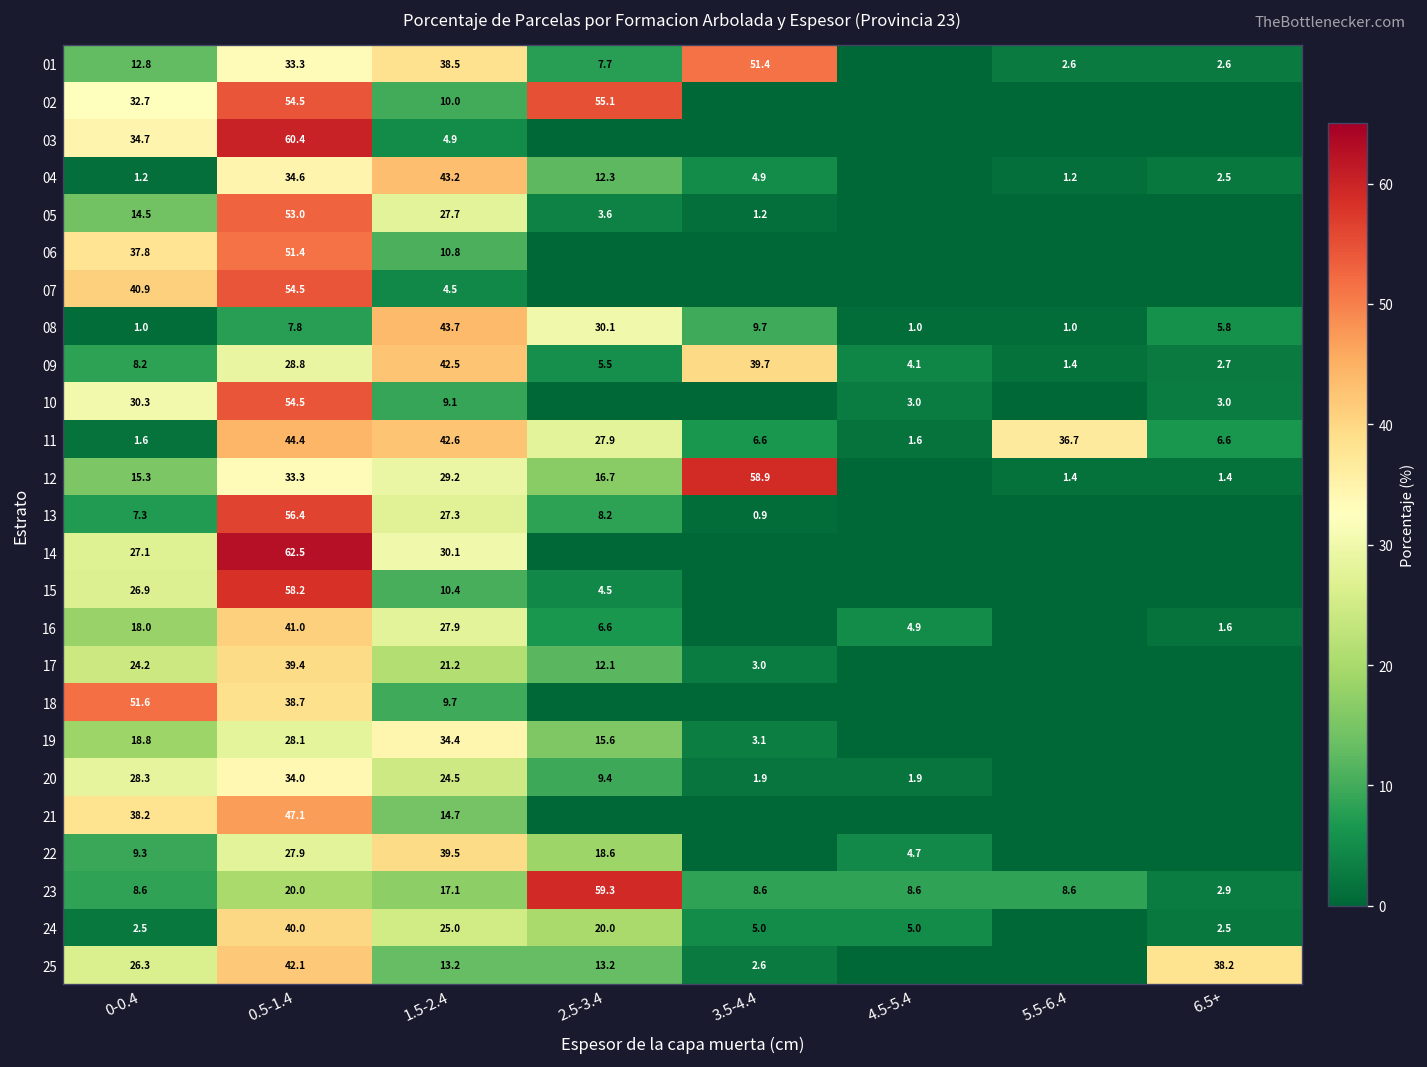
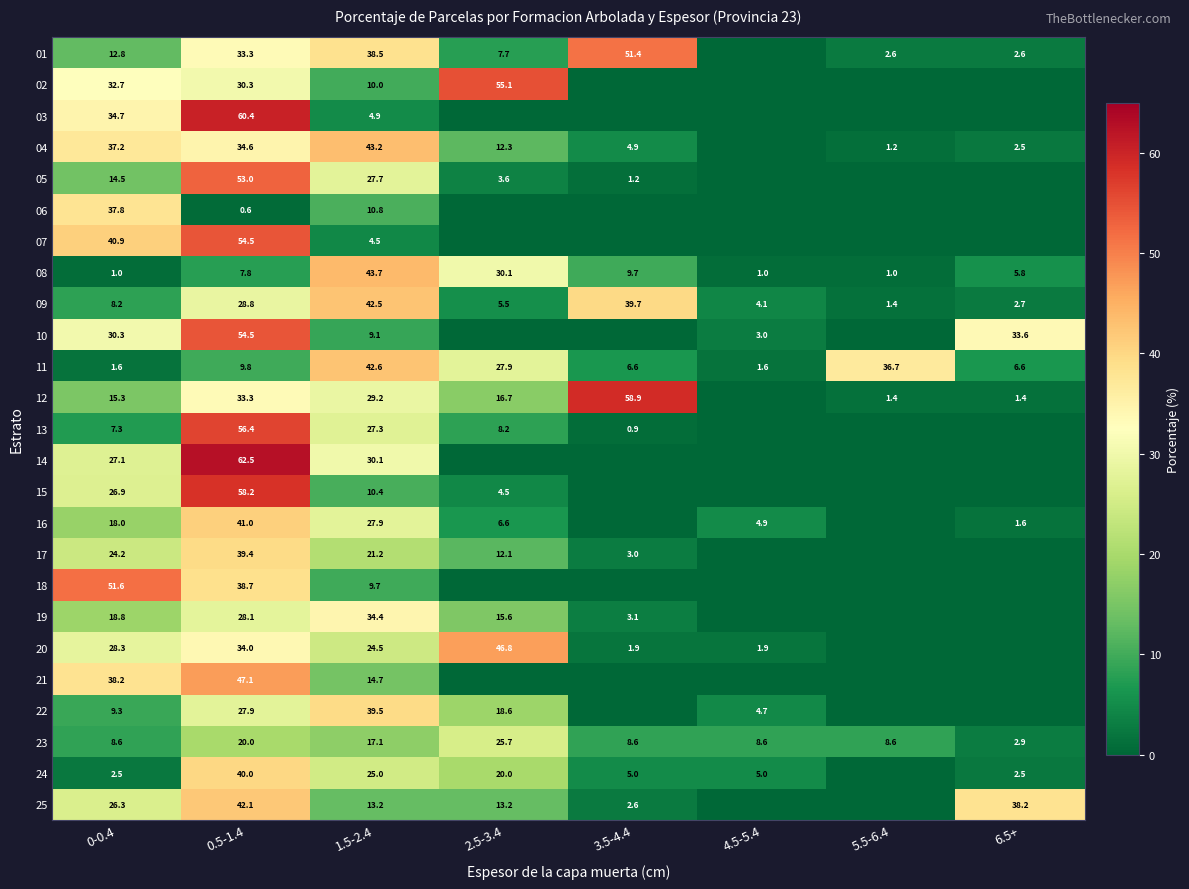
02, 0.5-1.4: 54.5 -> 30.3
04, 0-0.4: 1.2 -> 37.2
06, 0.5-1.4: 51.4 -> 0.6
10, 6.5+: 3.0 -> 33.6
11, 0.5-1.4: 44.4 -> 9.8
20, 2.5-3.4: 9.4 -> 46.8
23, 2.5-3.4: 59.3 -> 25.7
